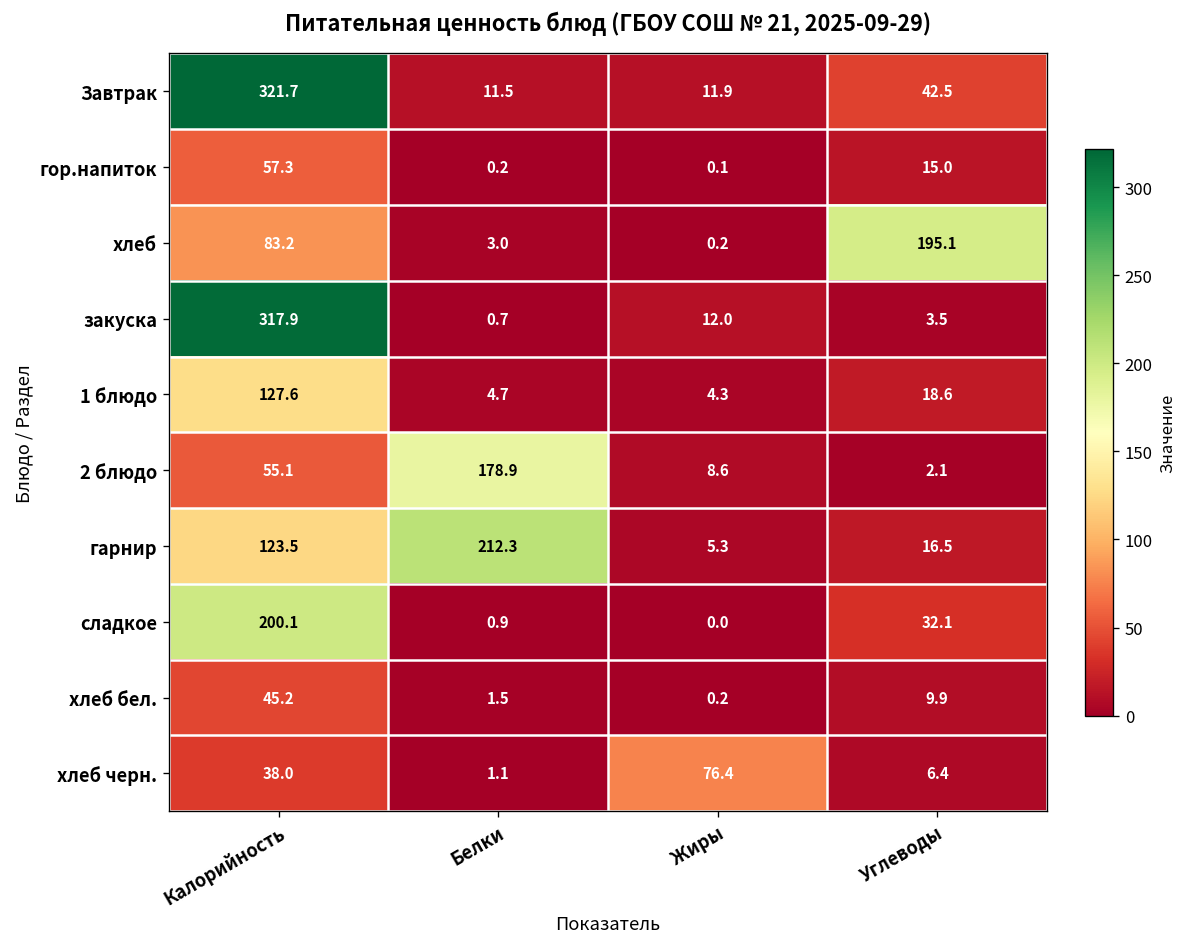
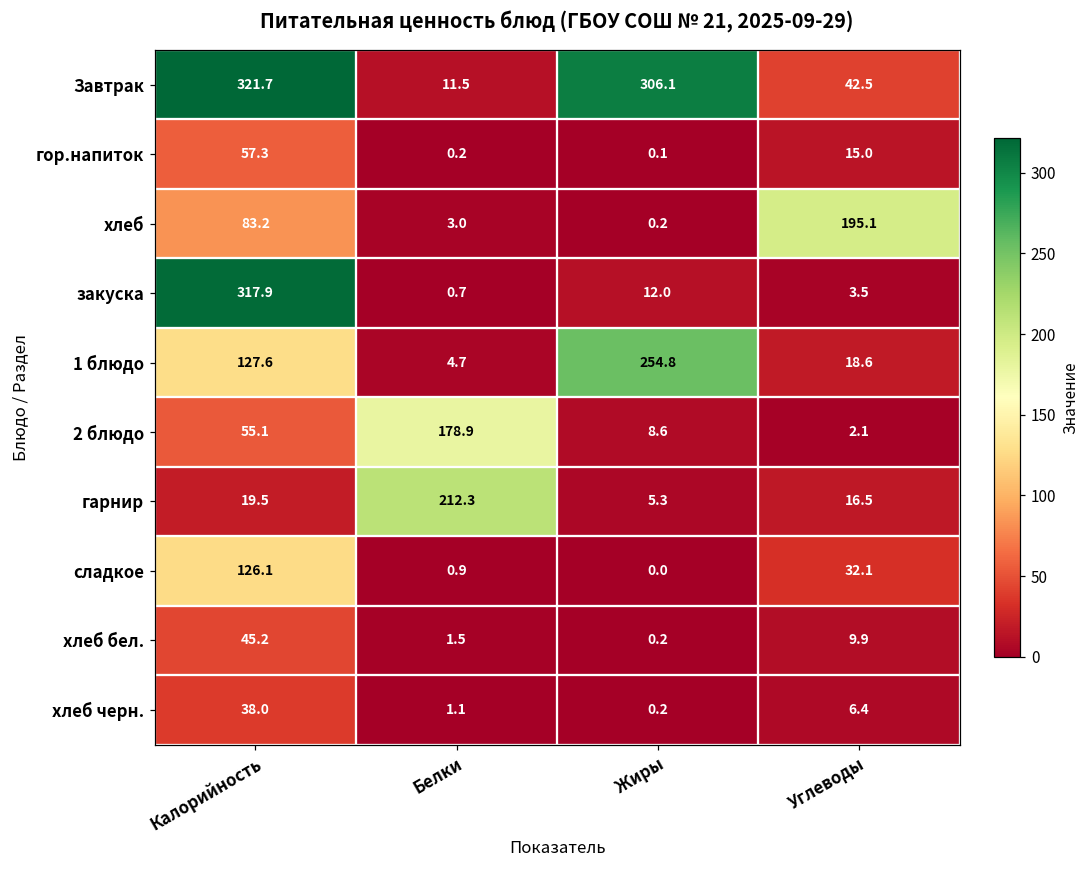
Завтрак, Жиры: 11.9 -> 306.1
1 блюдо, Жиры: 4.3 -> 254.8
гарнир, Калорийность: 123.5 -> 19.5
сладкое, Калорийность: 200.1 -> 126.1
хлеб черн., Жиры: 76.4 -> 0.2
